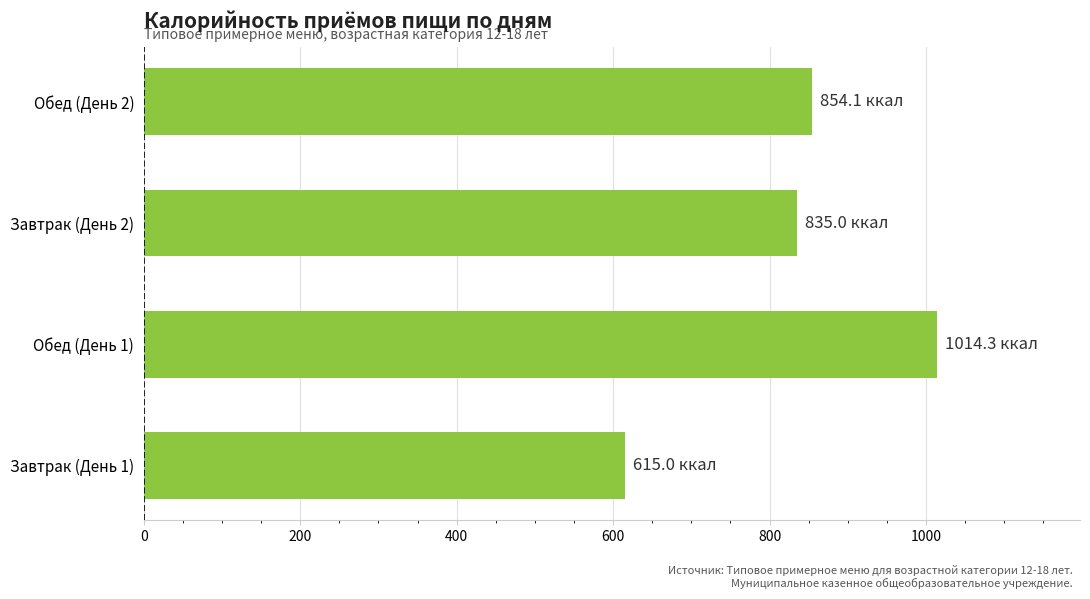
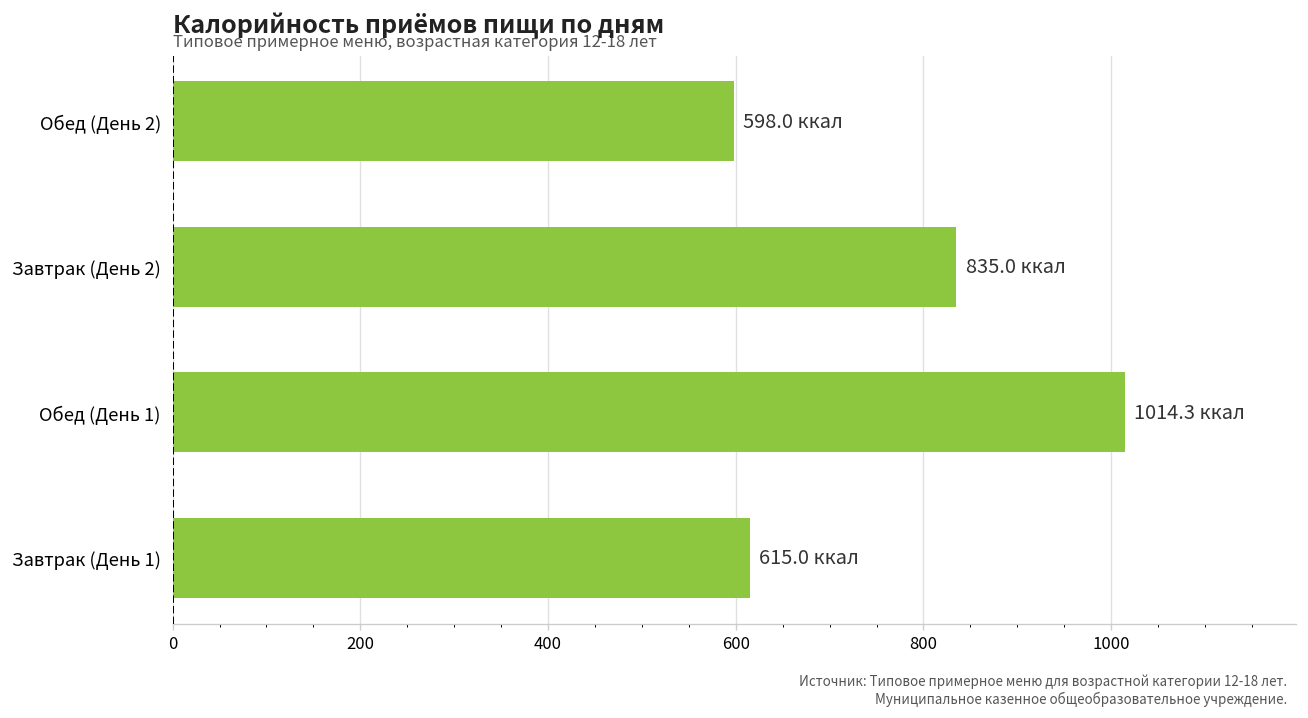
Обед (День 2): 854.1 -> 598.0
